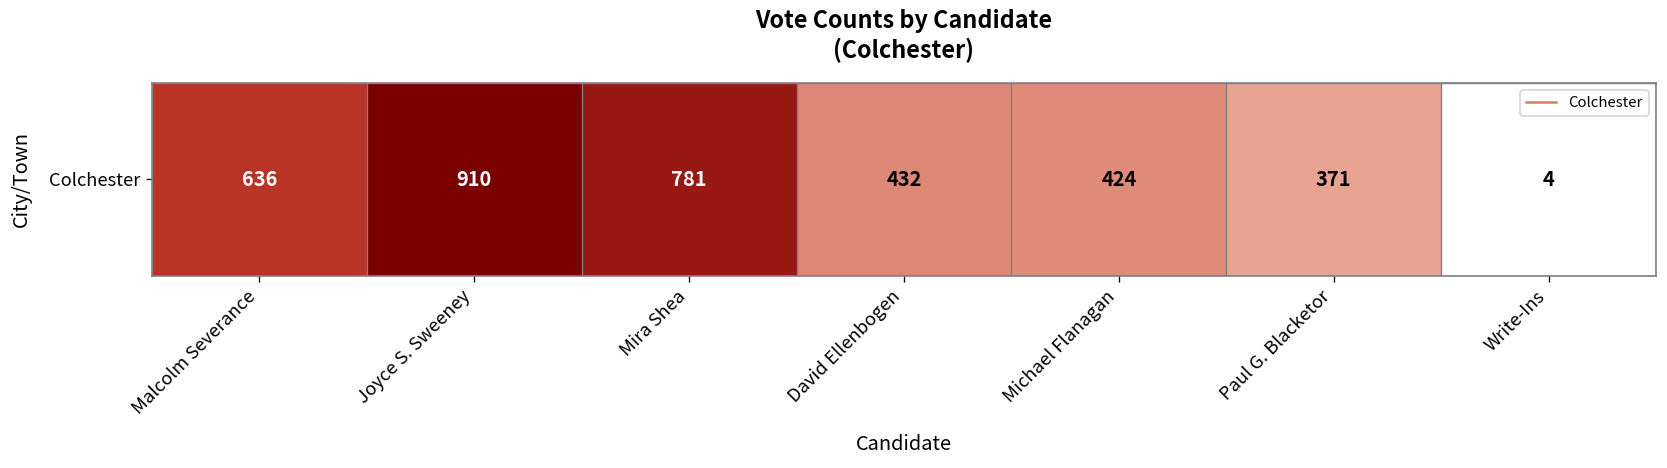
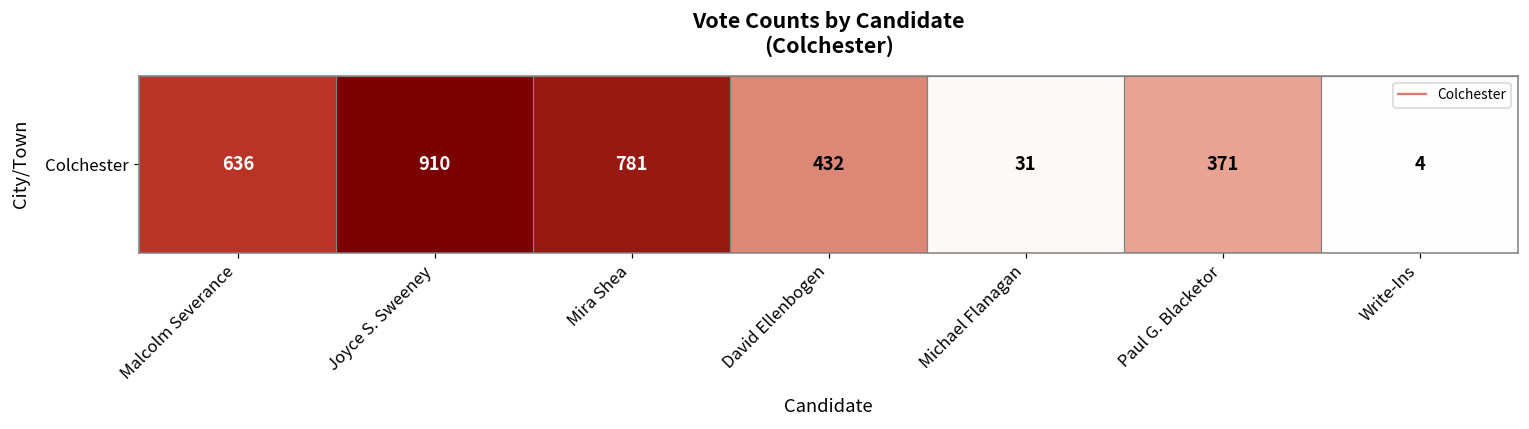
Colchester, Michael Flanagan: 424 -> 31
